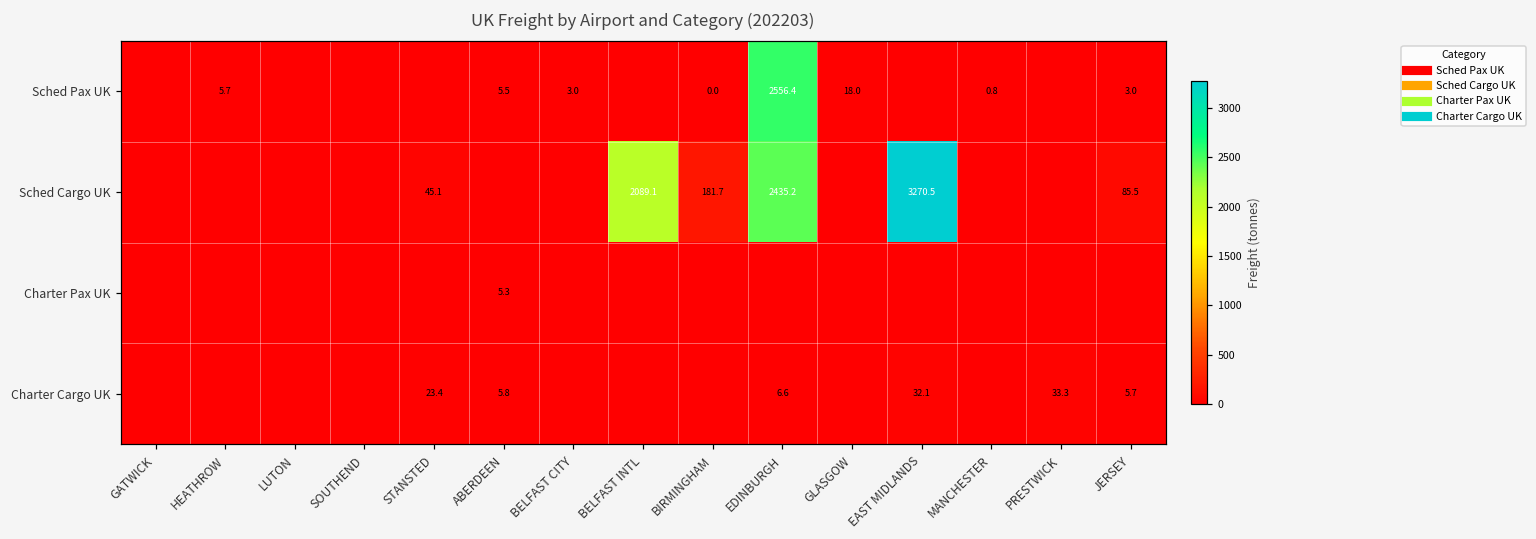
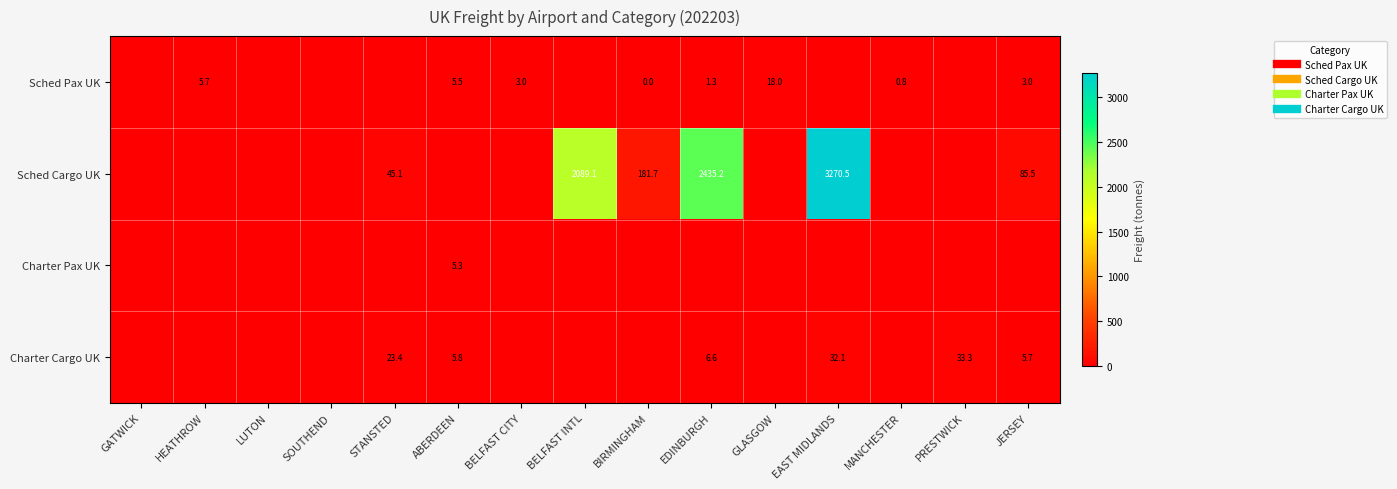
Sched Pax UK, EDINBURGH: 2556.4 -> 1.3
